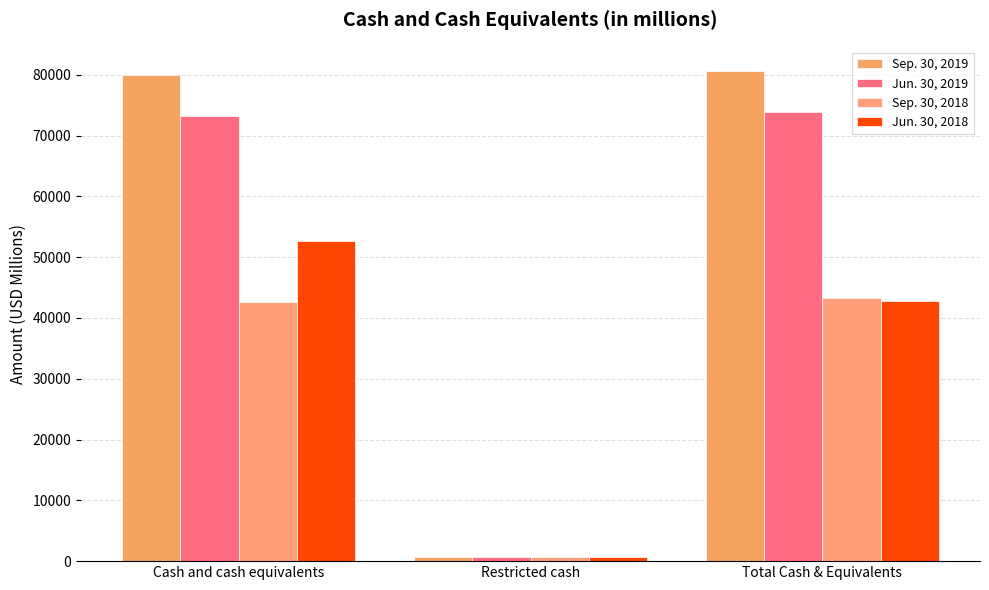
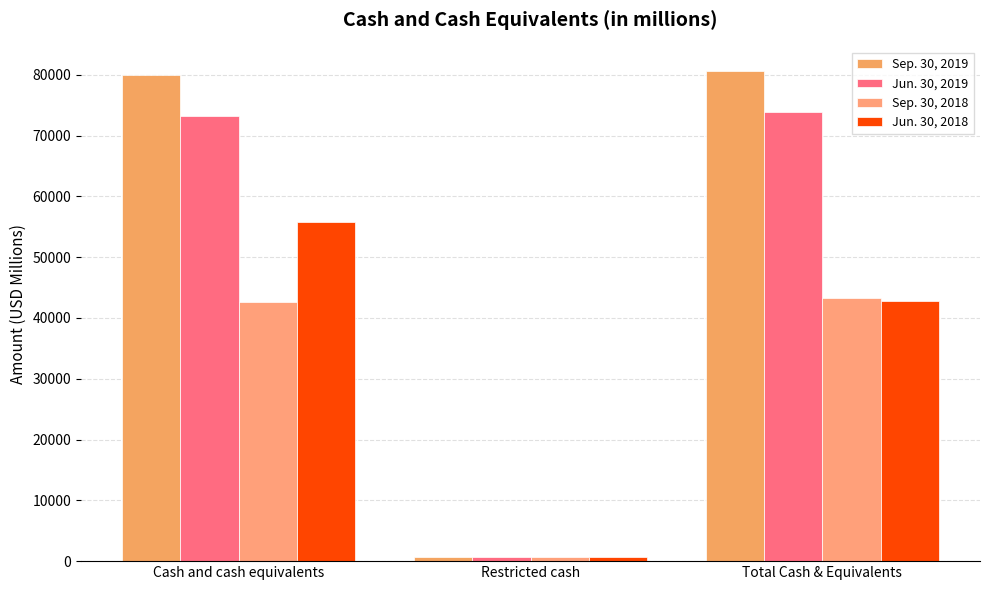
Jun. 30, 2018, Cash and cash equivalents: 53000 -> 56000
